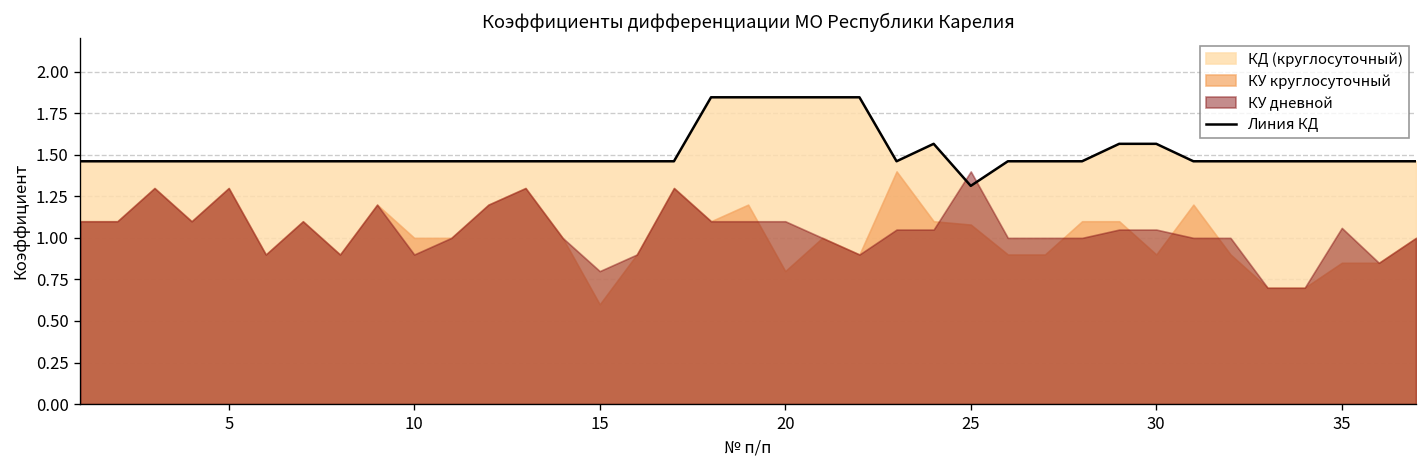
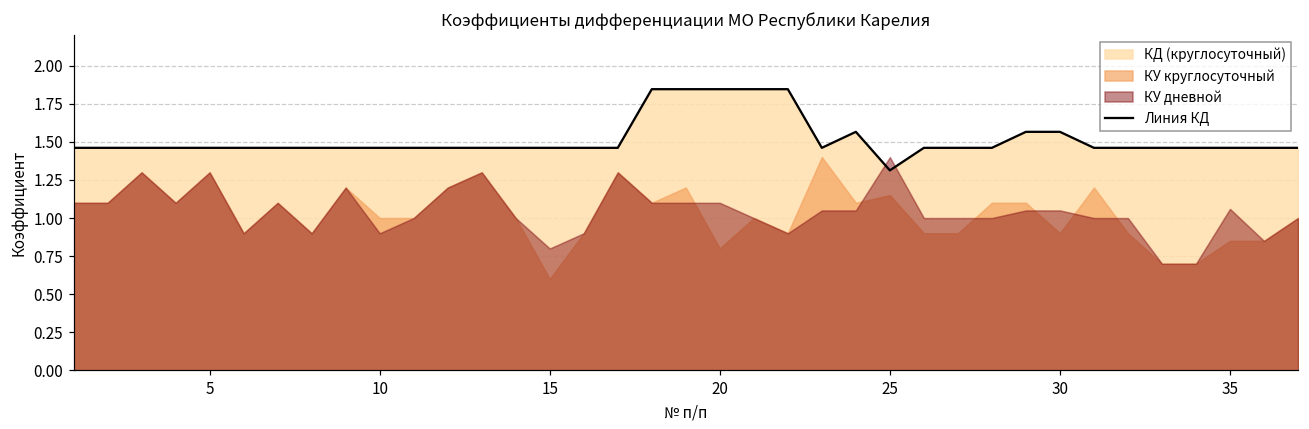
КУ круглосуточный, 25: 1.08 -> 1.15
